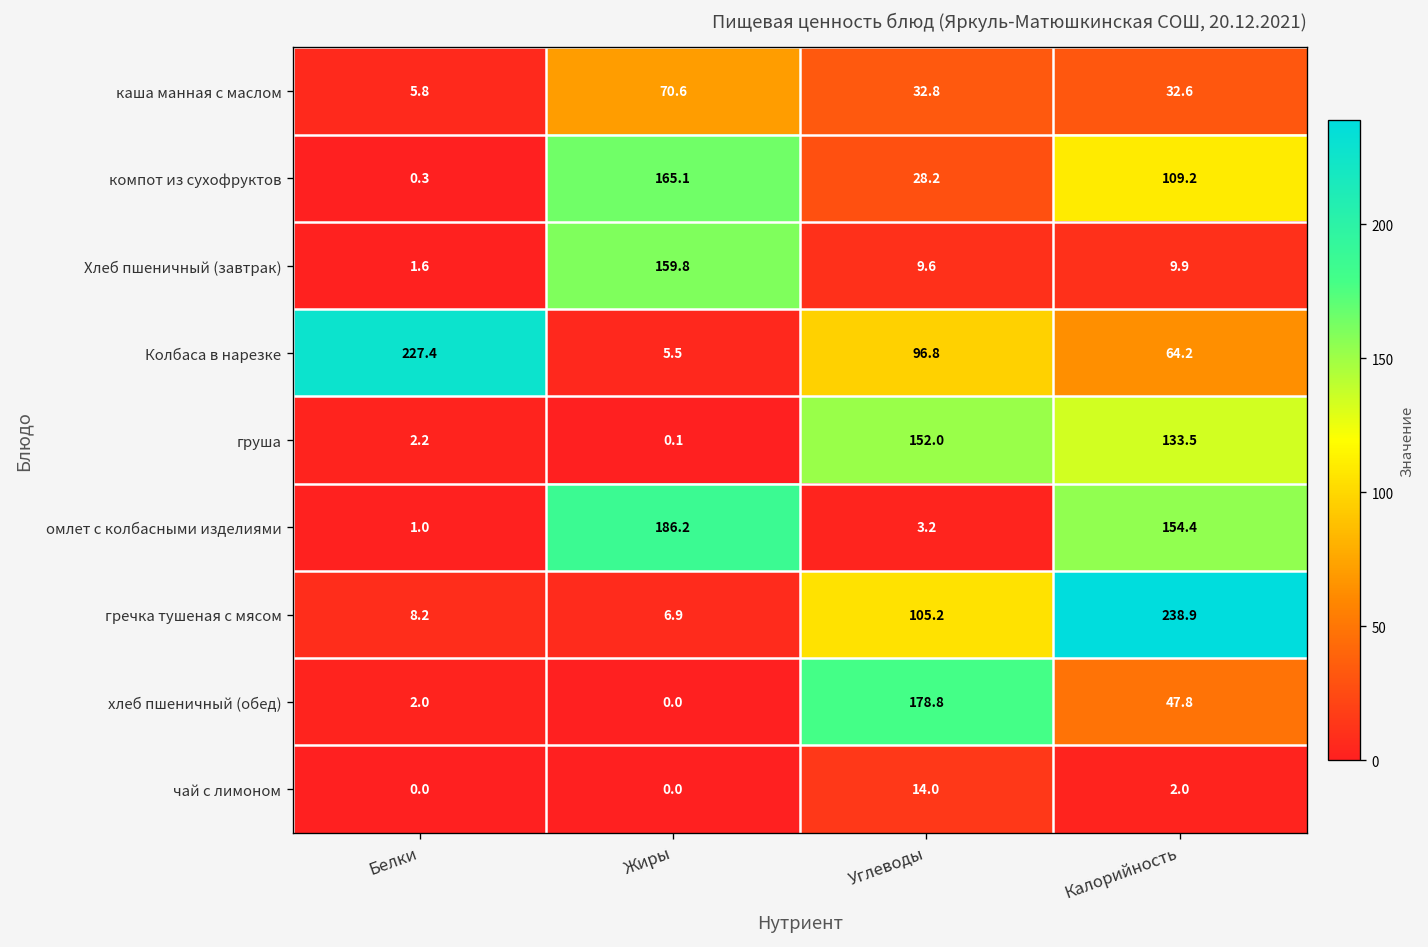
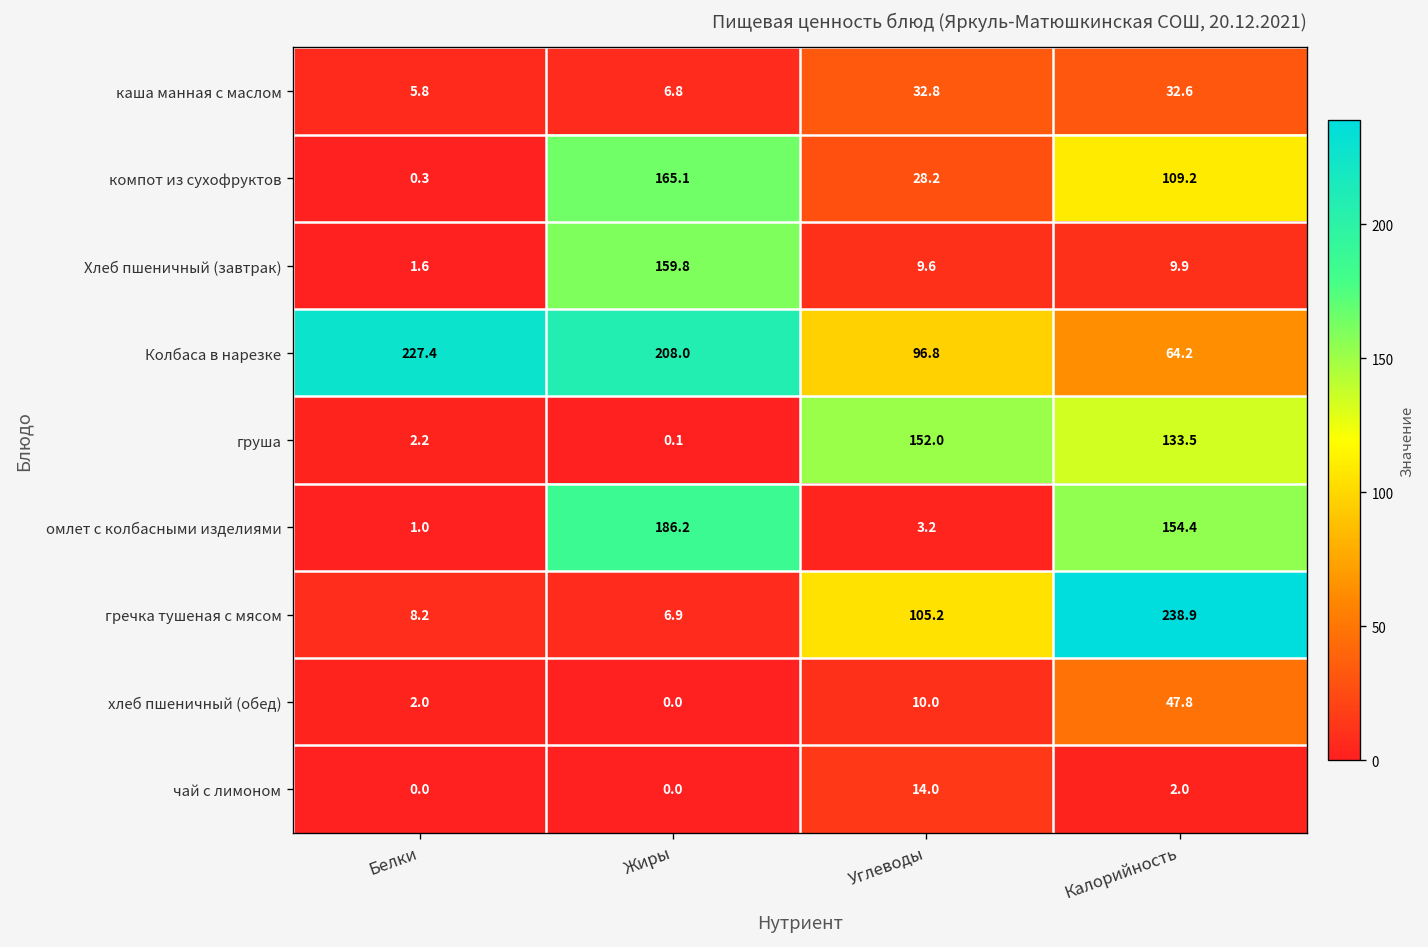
каша манная с маслом, Жиры: 70.6 -> 6.8
Колбаса в нарезке, Жиры: 5.5 -> 208.0
хлеб пшеничный (обед), Углеводы: 178.8 -> 10.0
